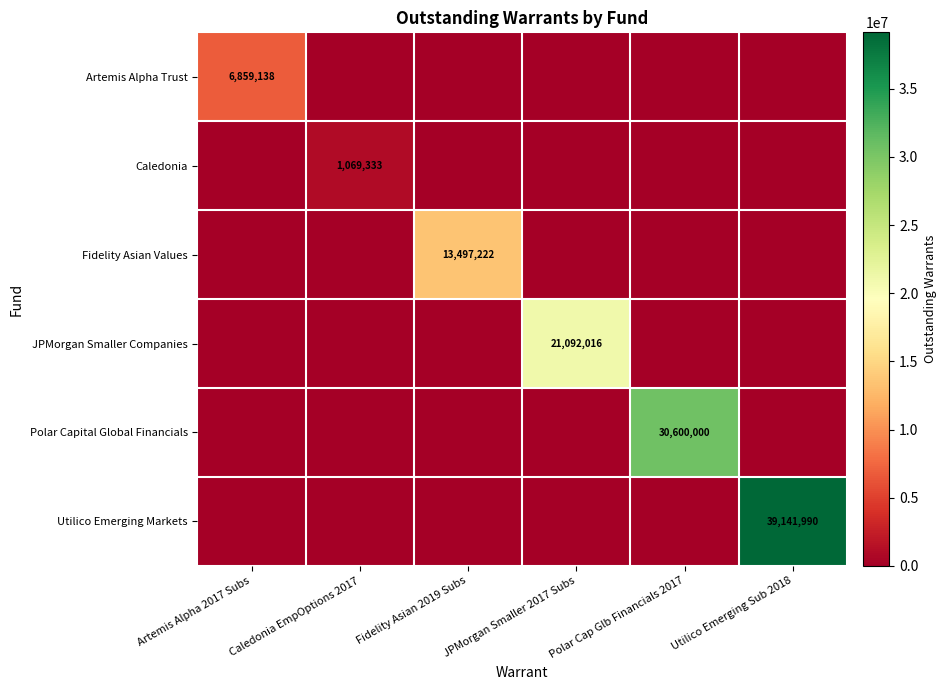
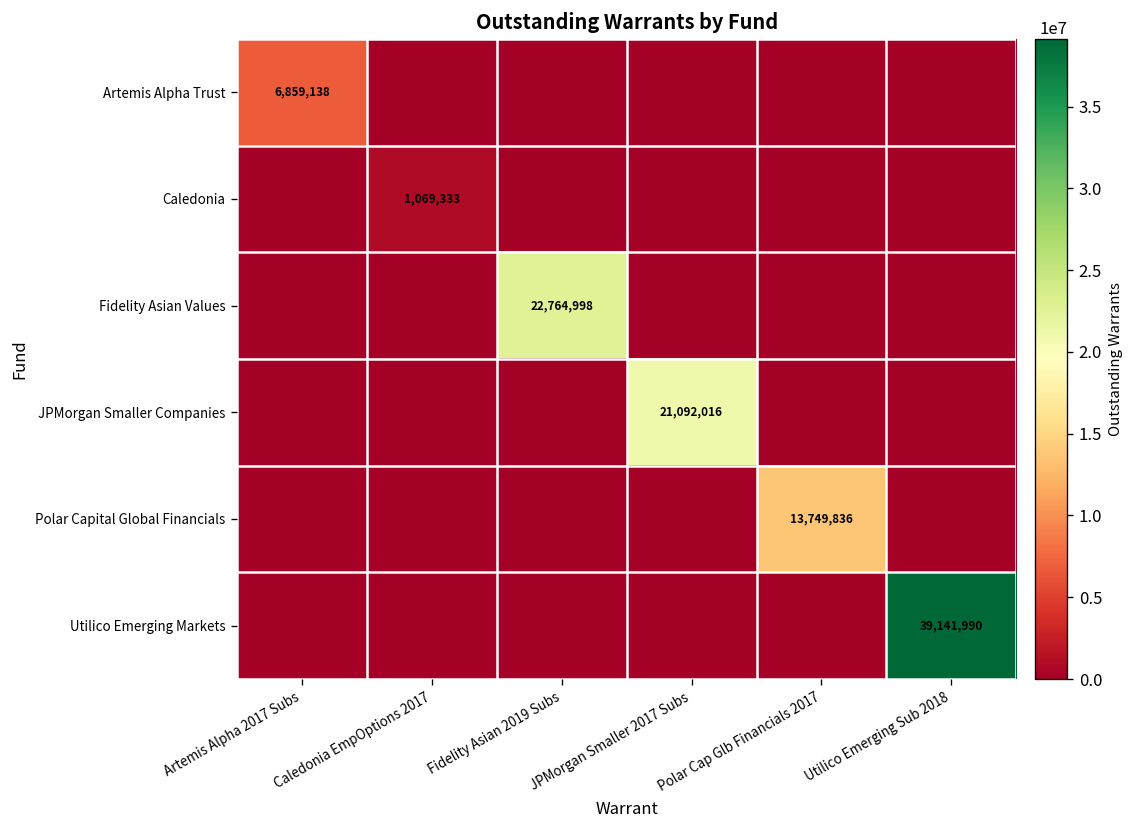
Fidelity Asian Values, Fidelity Asian 2019 Subs: 13,497,222 -> 22,764,998
Polar Capital Global Financials, Polar Cap Glb Financials 2017: 30,600,000 -> 13,749,836
